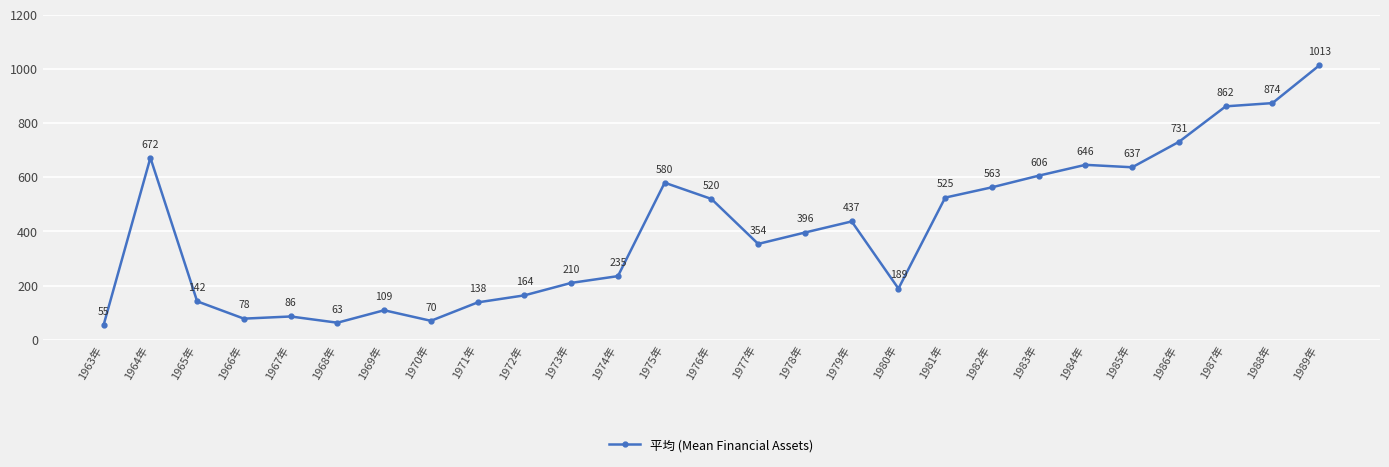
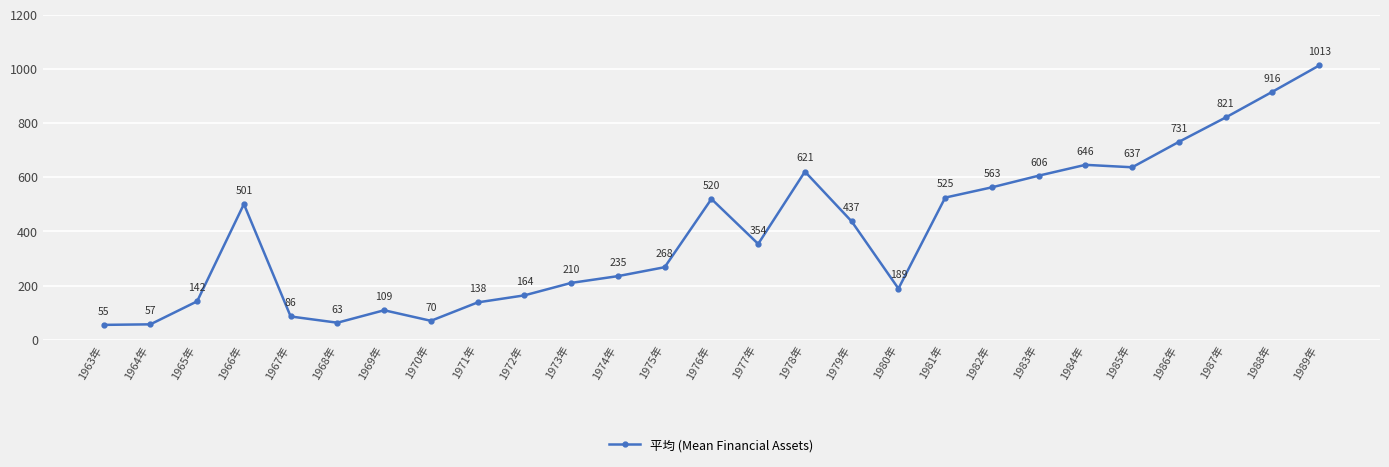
1964年: 672 -> 57
1966年: 78 -> 501
1975年: 580 -> 268
1978年: 396 -> 621
1987年: 862 -> 821
1988年: 874 -> 916
